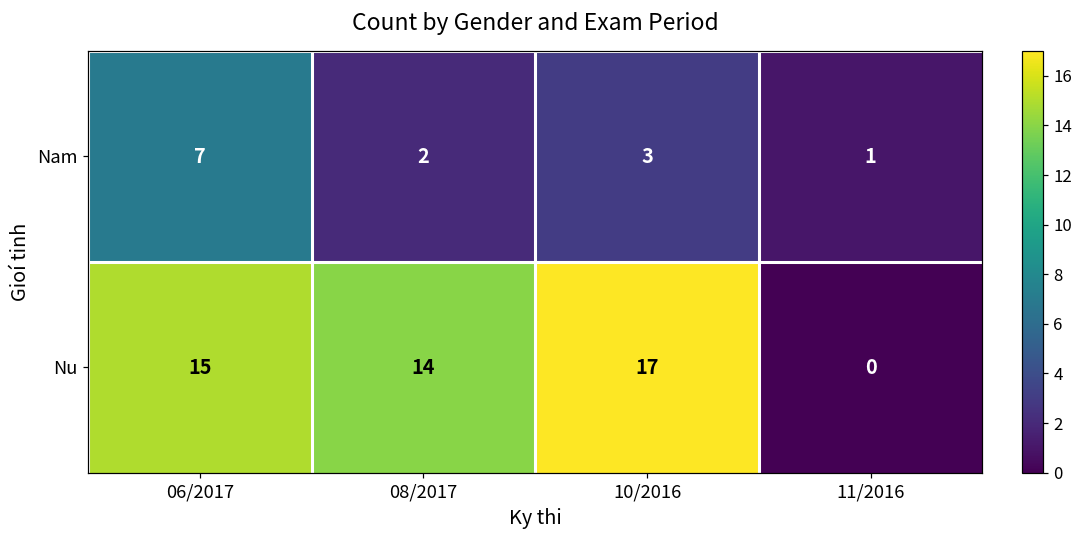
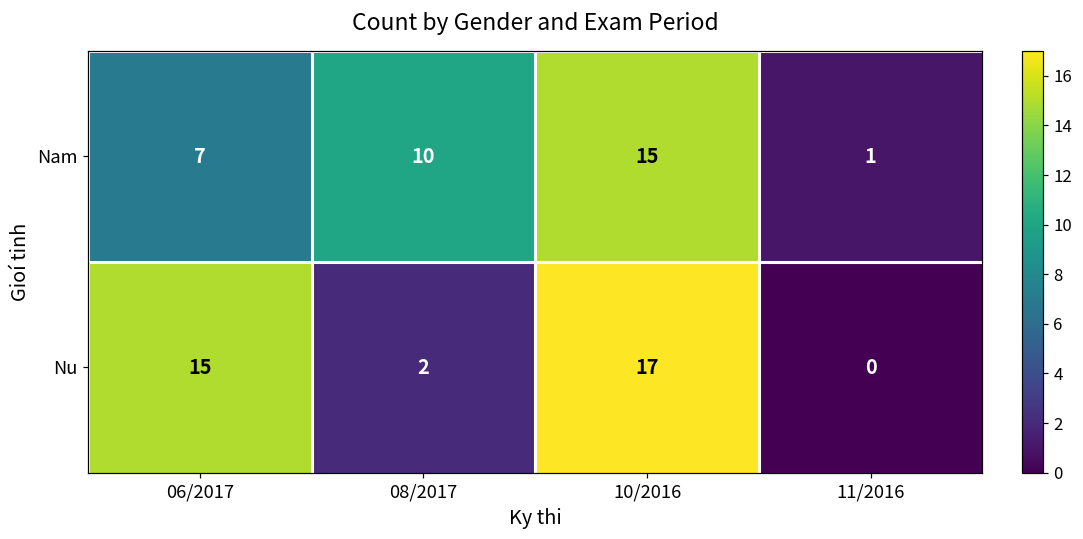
Nam, 08/2017: 2 -> 10
Nam, 10/2016: 3 -> 15
Nu, 08/2017: 14 -> 2
